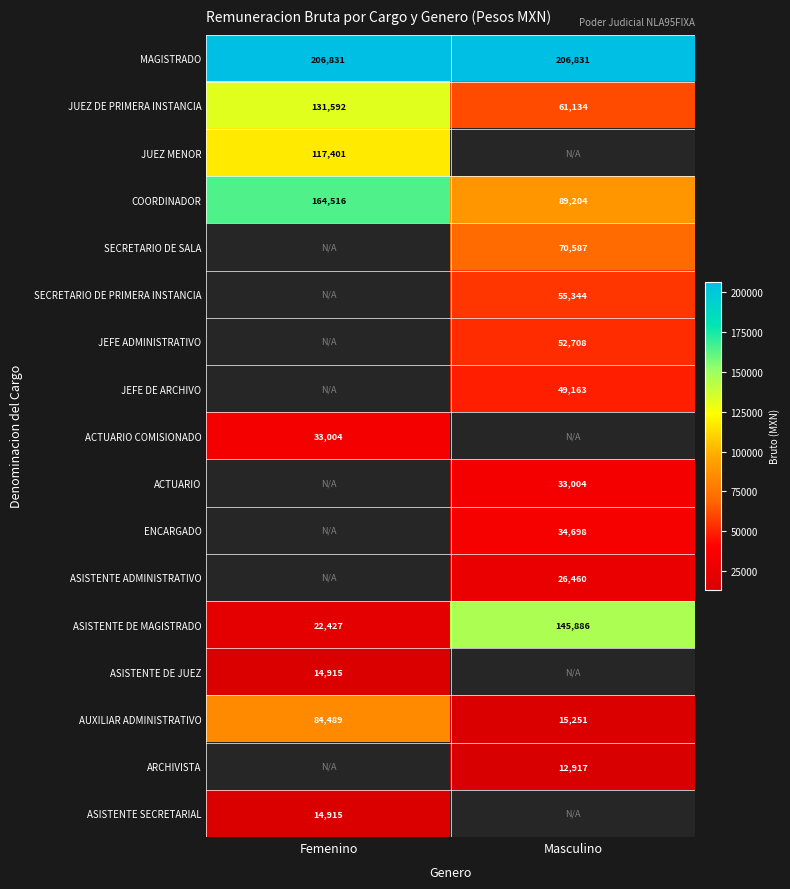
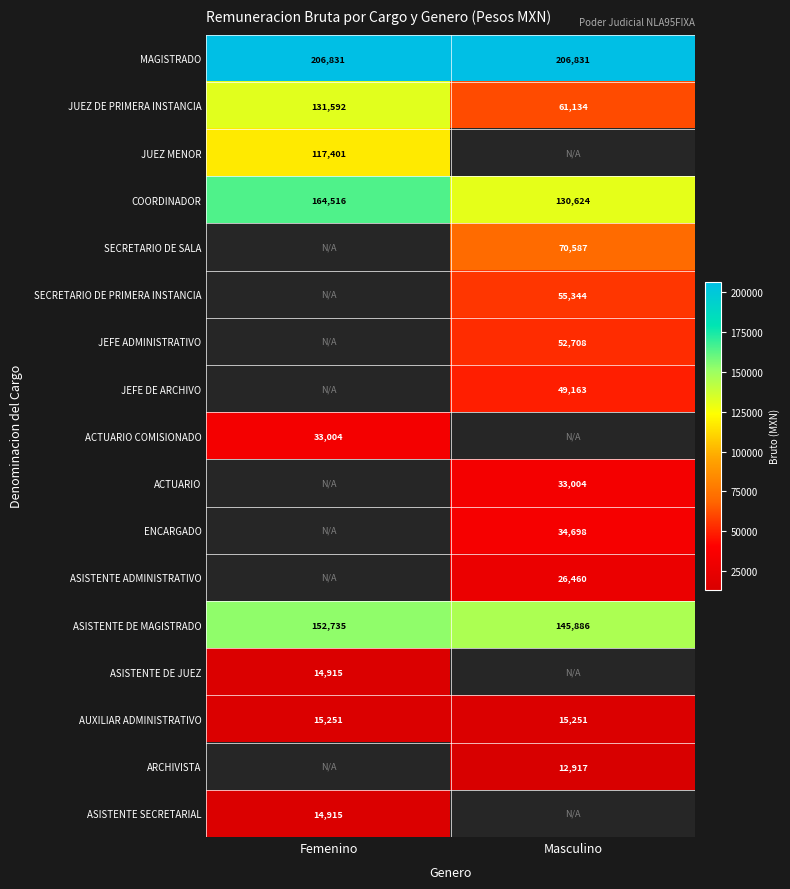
COORDINADOR, Masculino: 89,204 -> 130,624
ASISTENTE DE MAGISTRADO, Femenino: 22,427 -> 152,735
AUXILIAR ADMINISTRATIVO, Femenino: 84,489 -> 15,251
